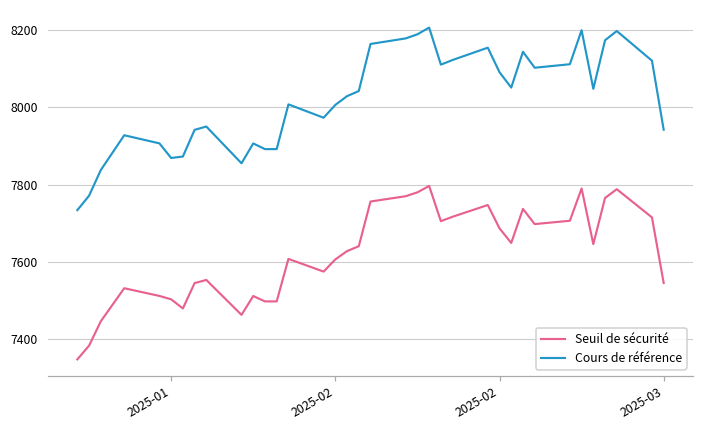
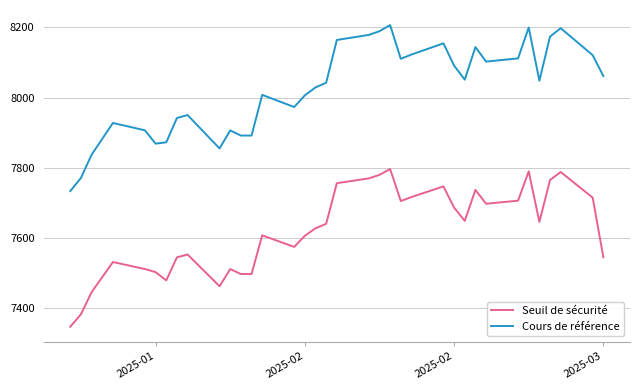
Cours de référence, 2025-03: 7940 -> 8060
